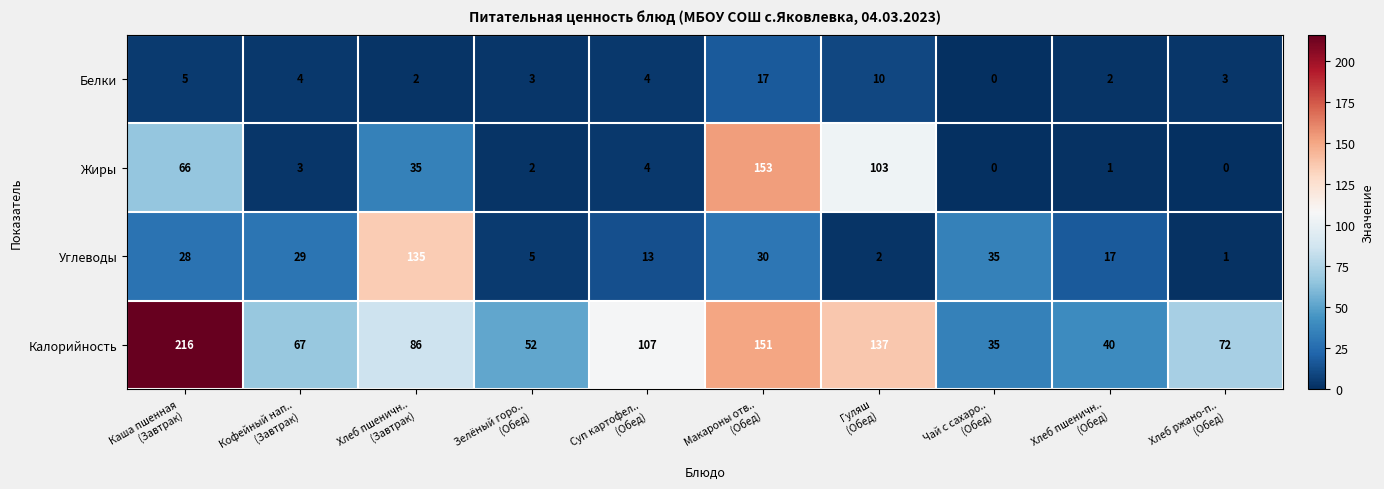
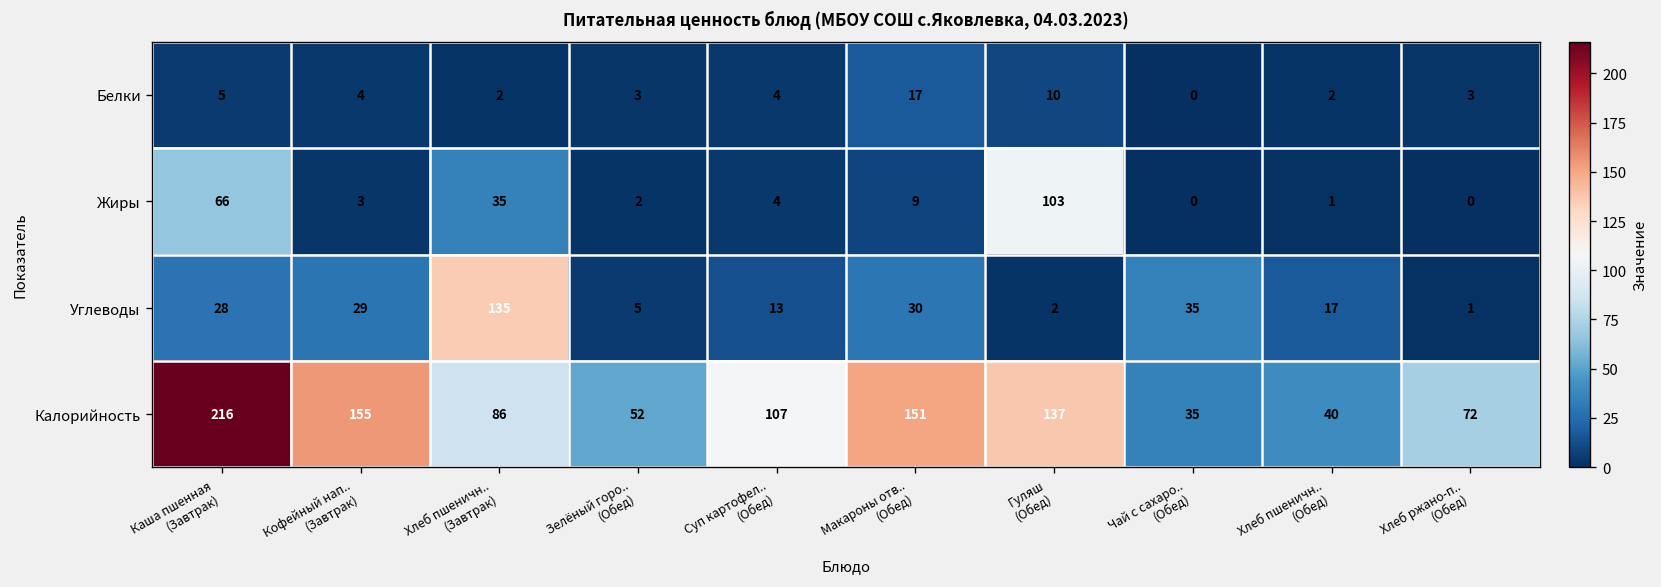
Жиры, Макароны отв.. (Обед): 153 -> 9
Калорийность, Кофейный нап.. (Завтрак): 67 -> 155
